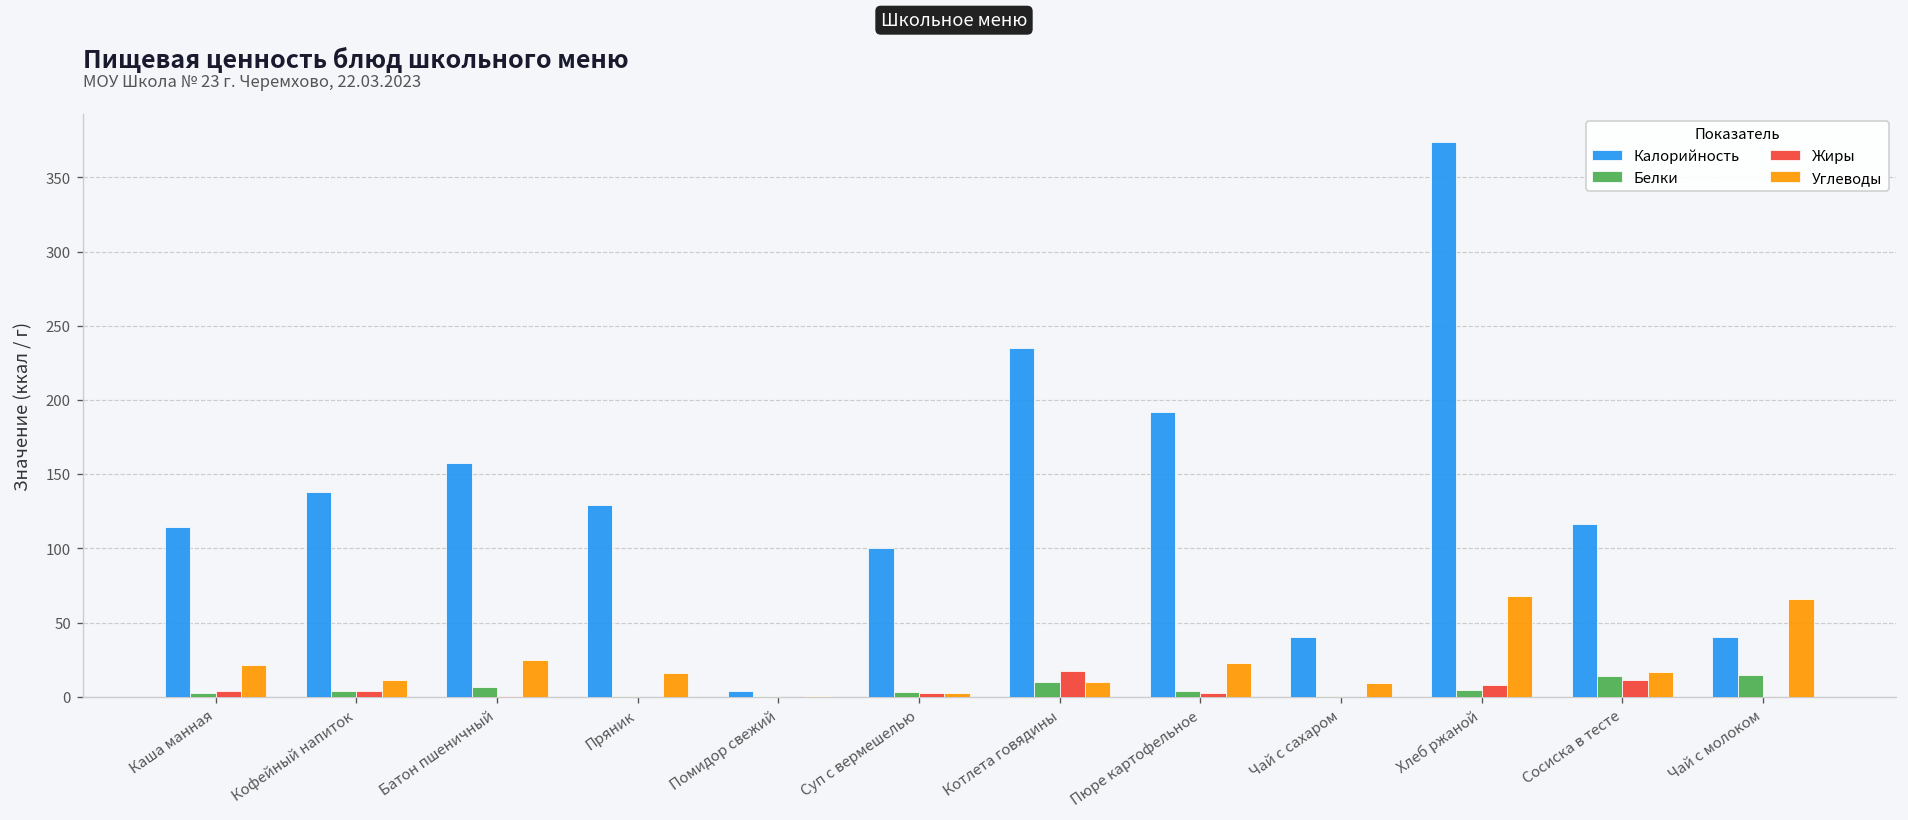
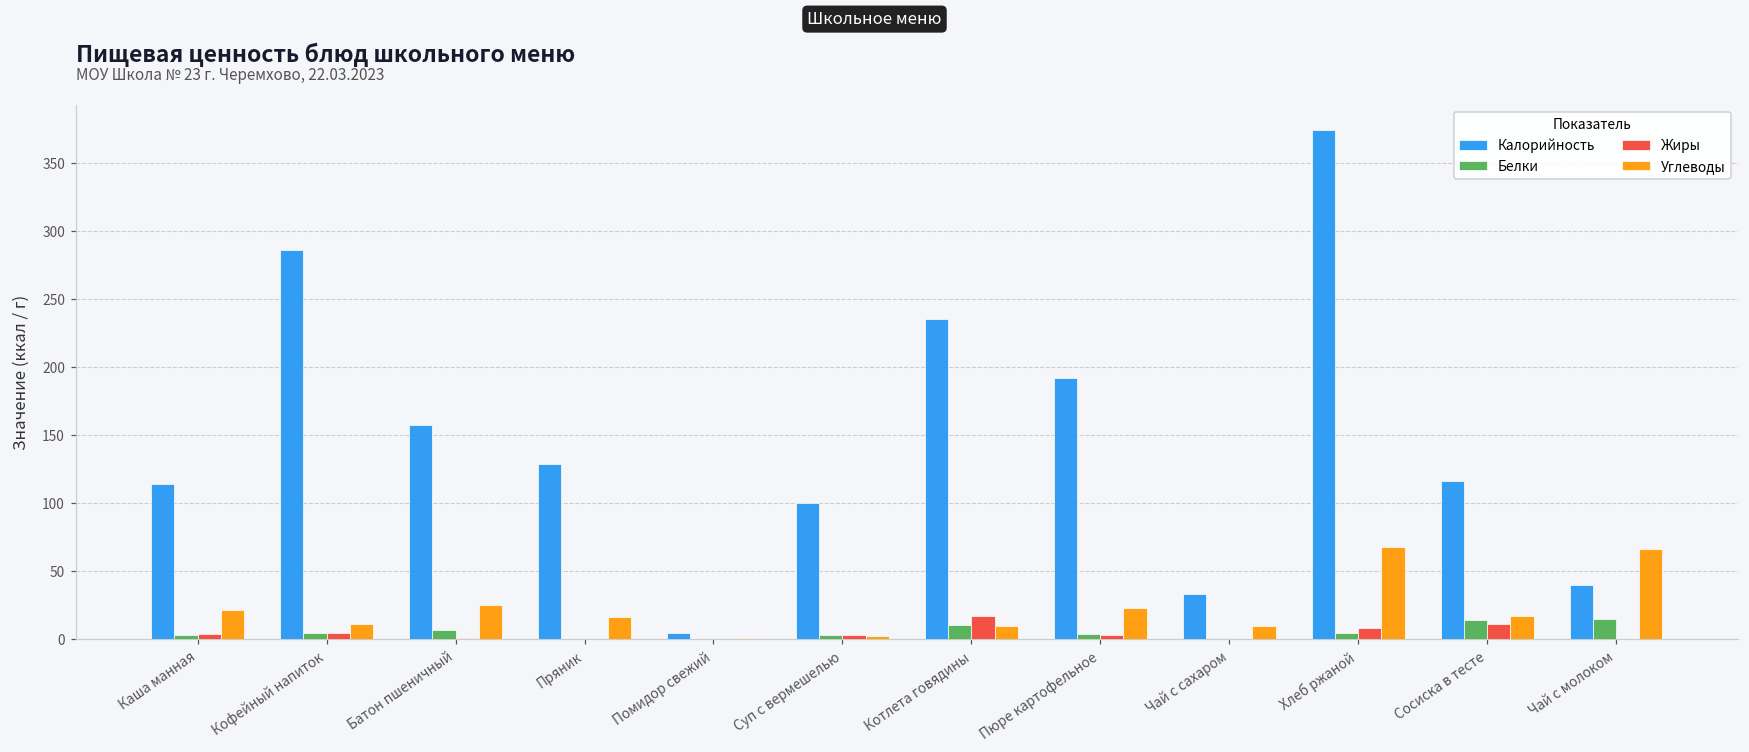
Калорийность, Кофейный напиток: 138 -> 286
Калорийность, Чай с сахаром: 40 -> 33
